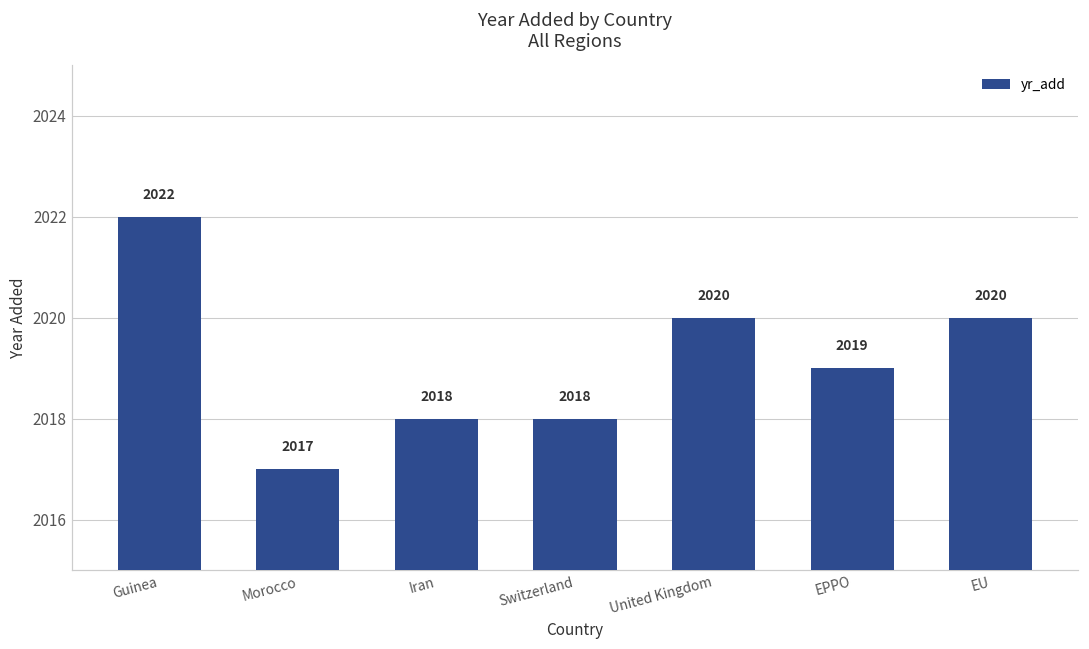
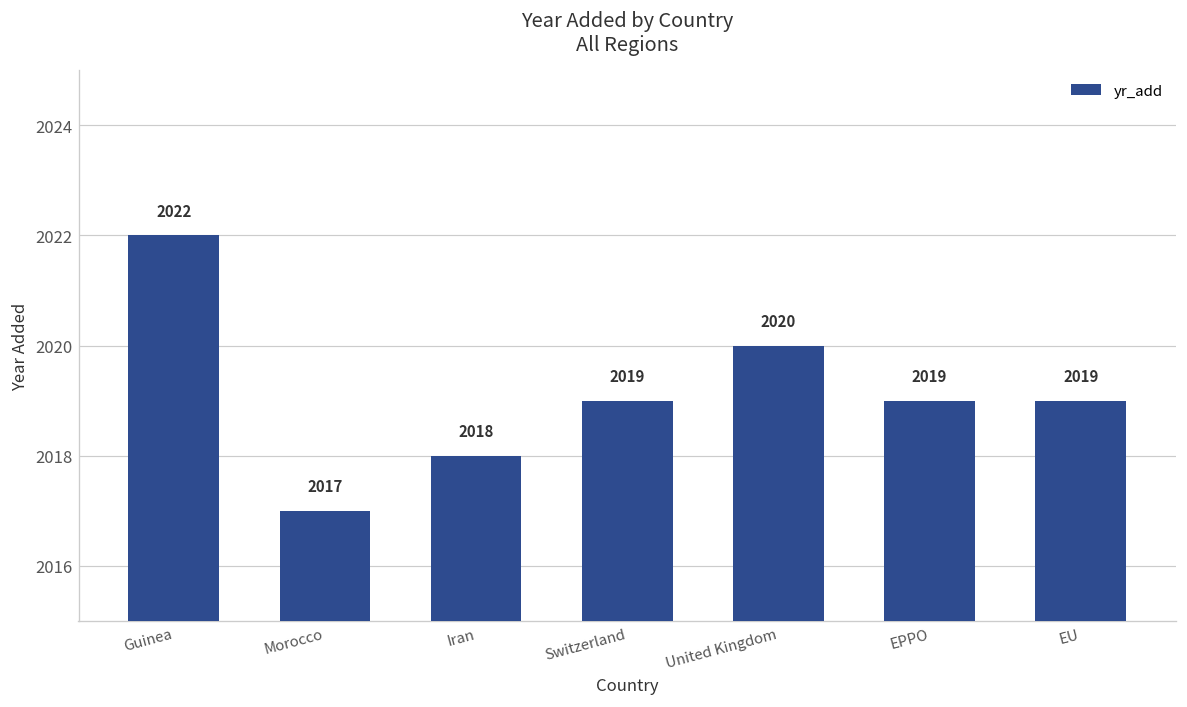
Switzerland: 2018 -> 2019
EU: 2020 -> 2019
